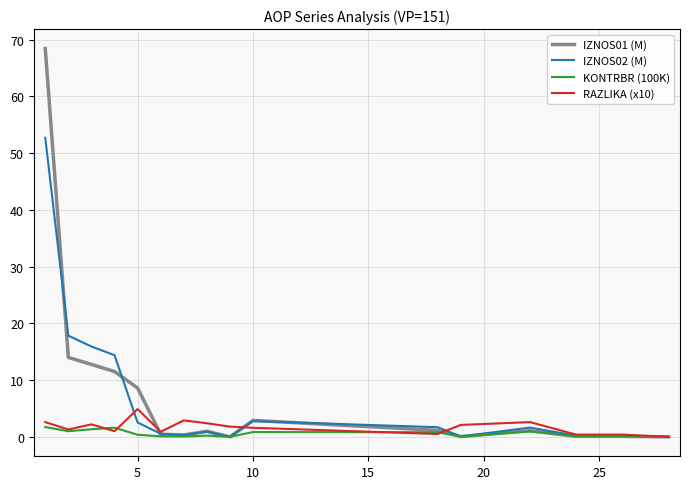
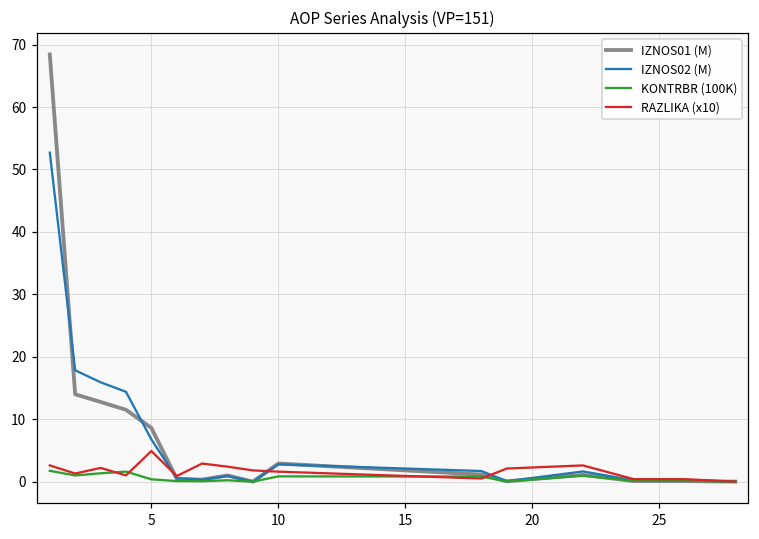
IZNOS02 (M), 5: 3 -> 7
